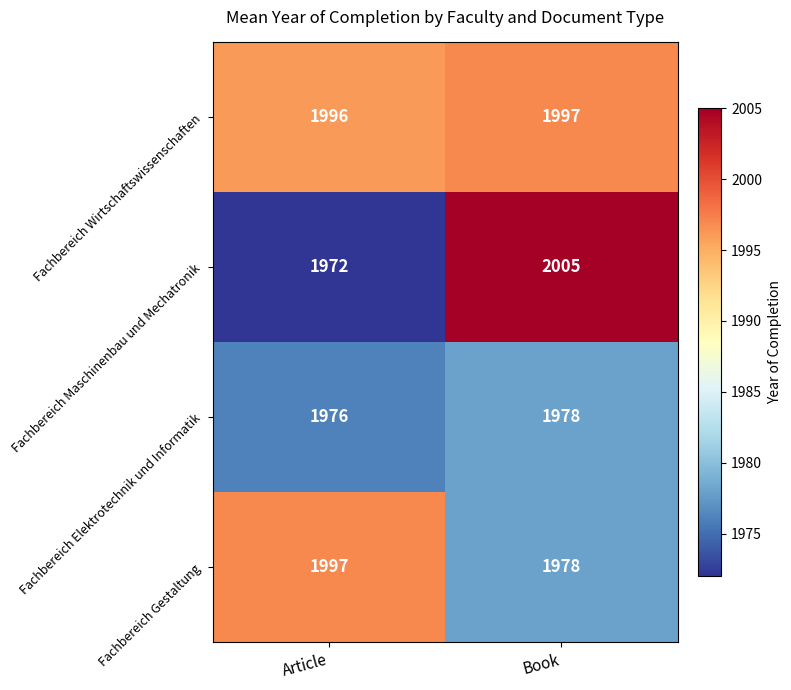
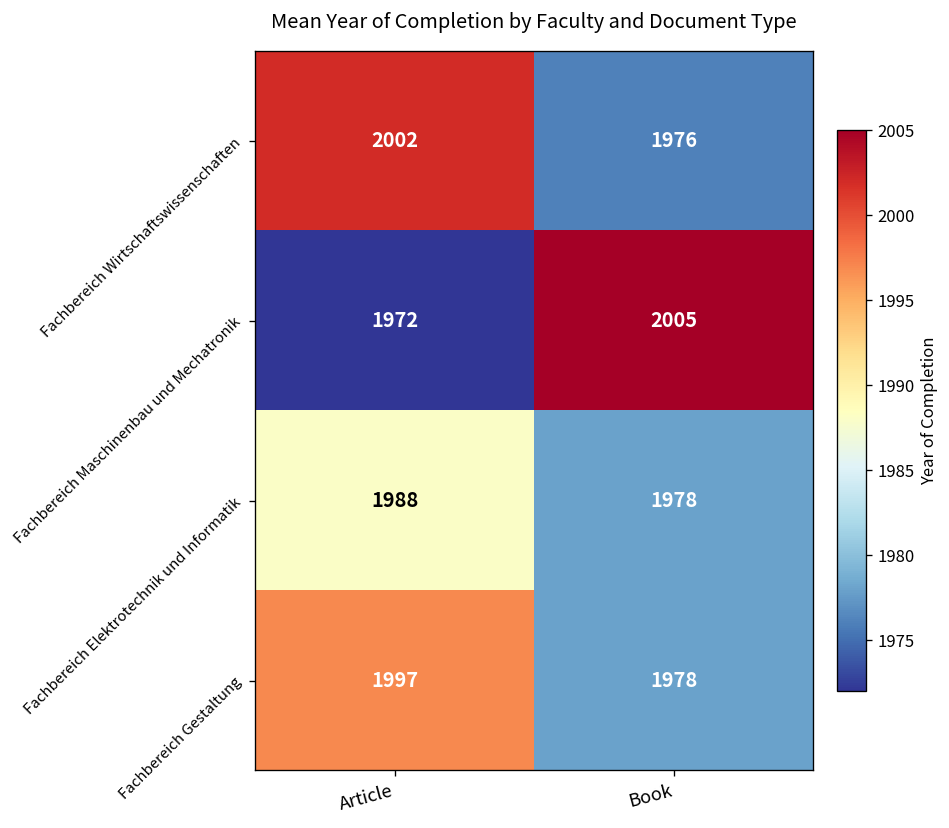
Fachbereich Wirtschaftswissenschaften, Article: 1996 -> 2002
Fachbereich Wirtschaftswissenschaften, Book: 1997 -> 1976
Fachbereich Elektrotechnik und Informatik, Article: 1976 -> 1988
